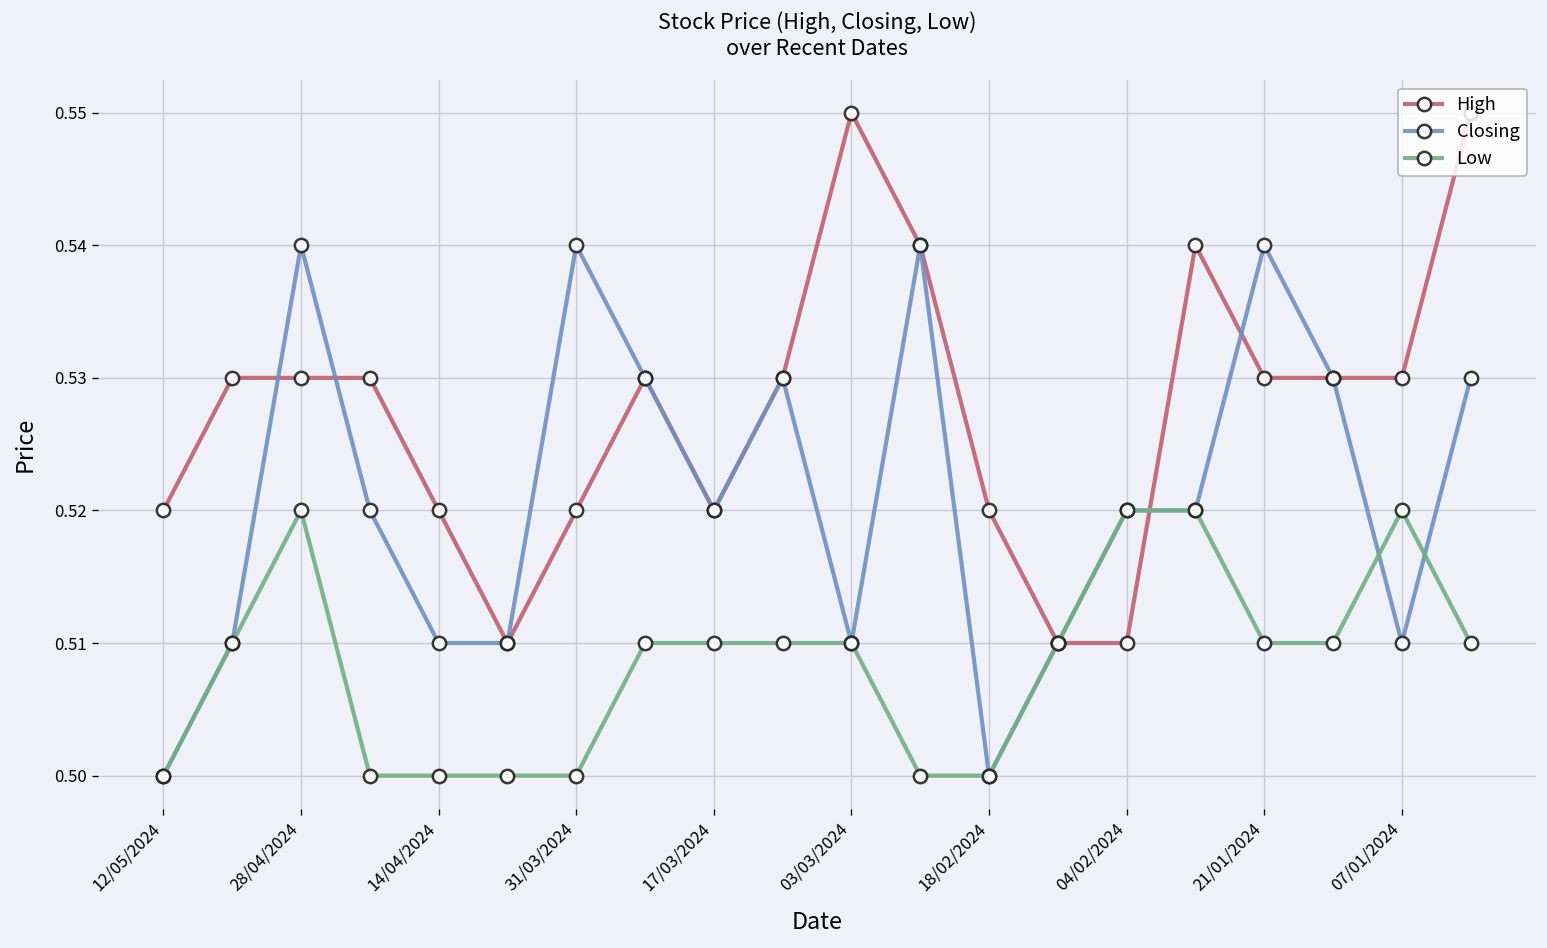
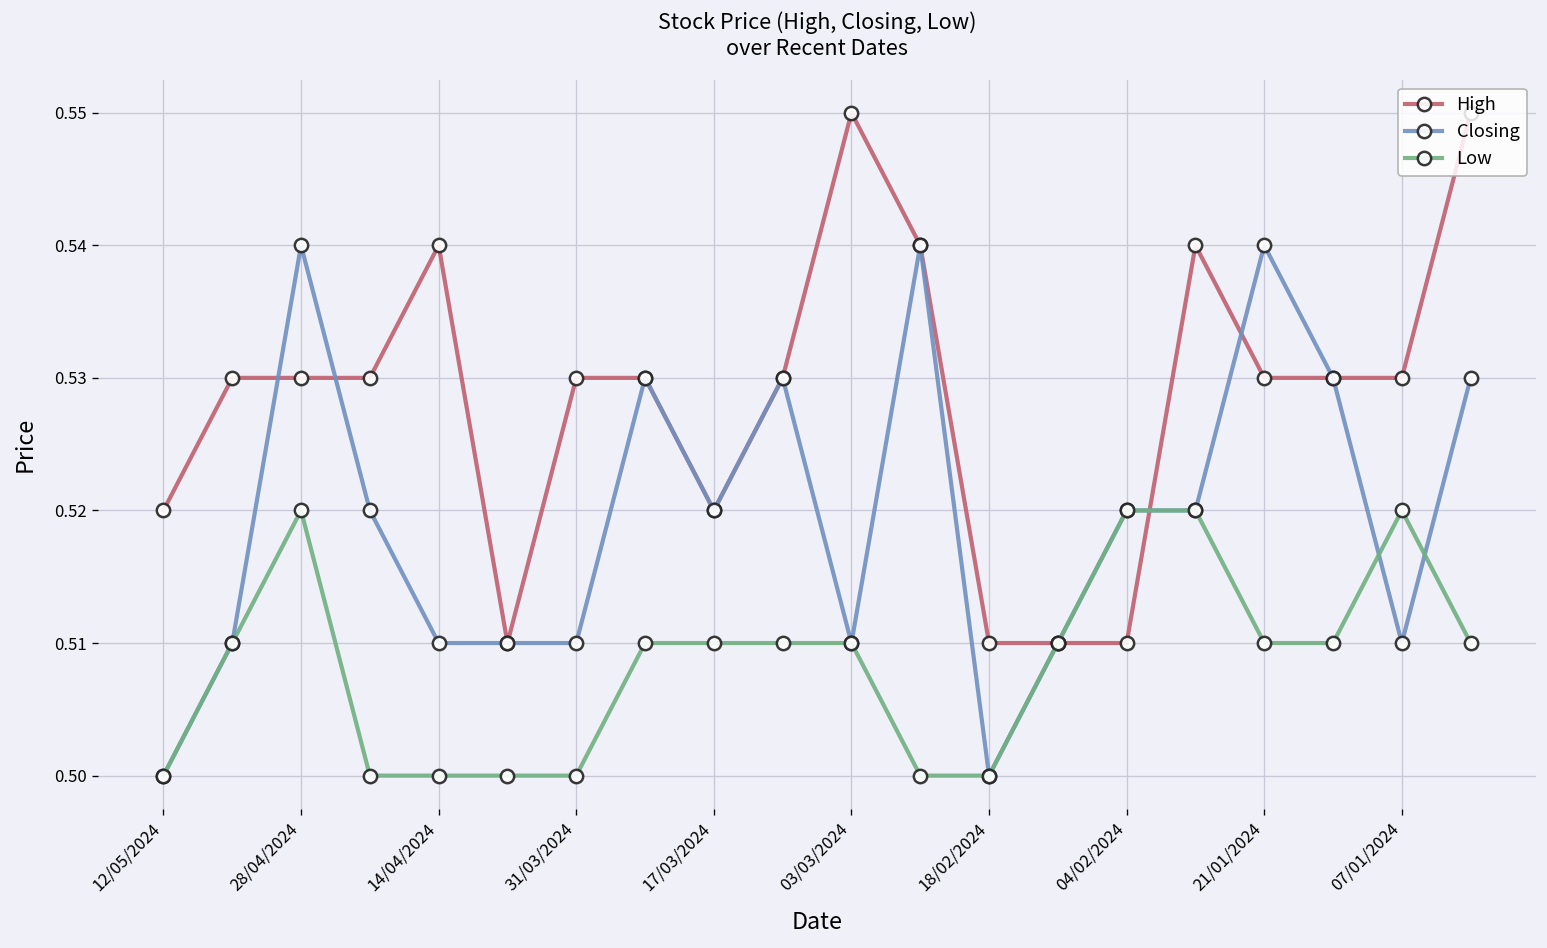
High, 14/04/2024: 0.52 -> 0.54
High, 31/03/2024: 0.52 -> 0.53
Closing, 31/03/2024: 0.54 -> 0.51
High, 18/02/2024: 0.52 -> 0.51
